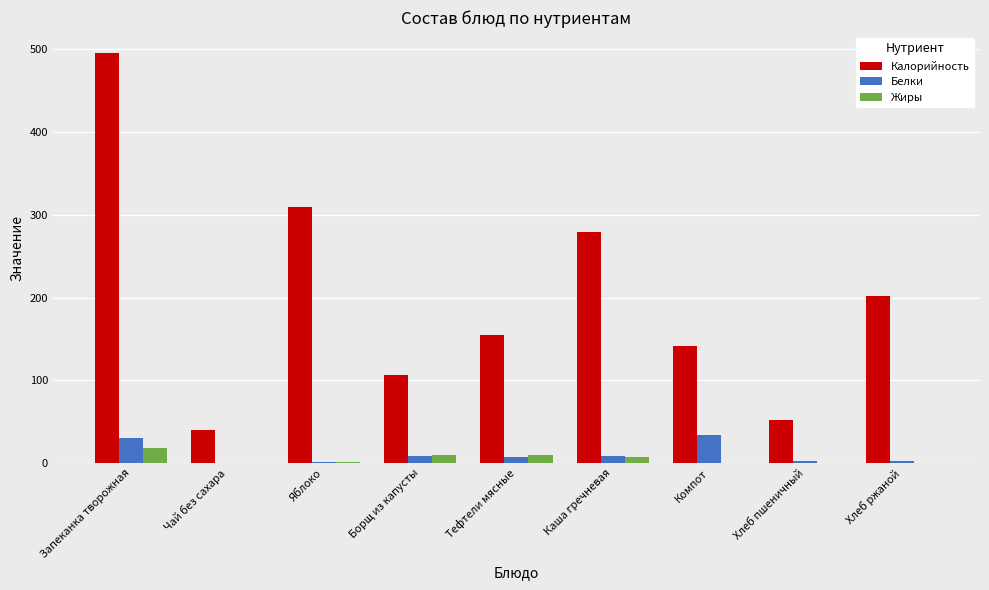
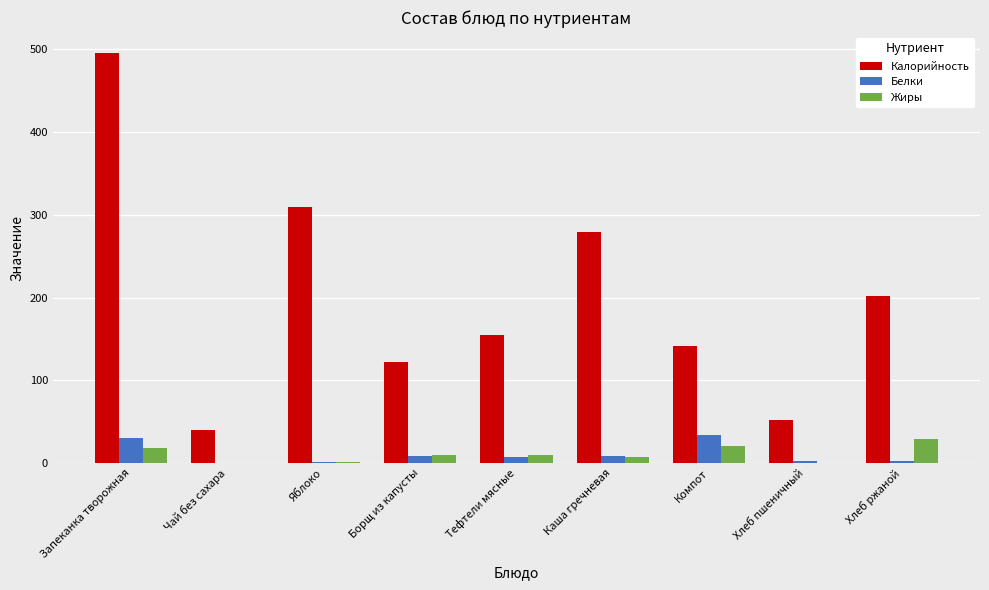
Калорийность, Борщ из капусты: 110 -> 120
Жиры, Компот: 0 -> 20
Жиры, Хлеб ржаной: 0 -> 30
